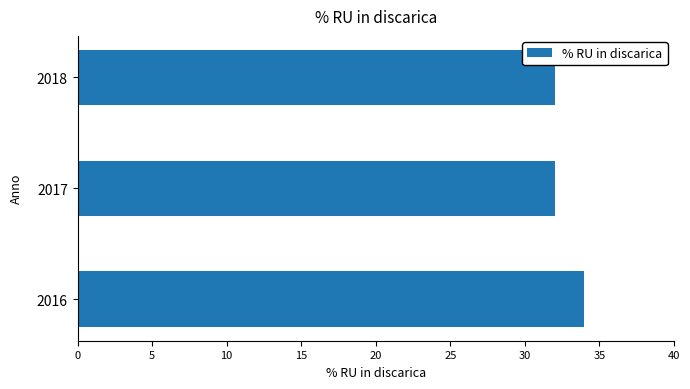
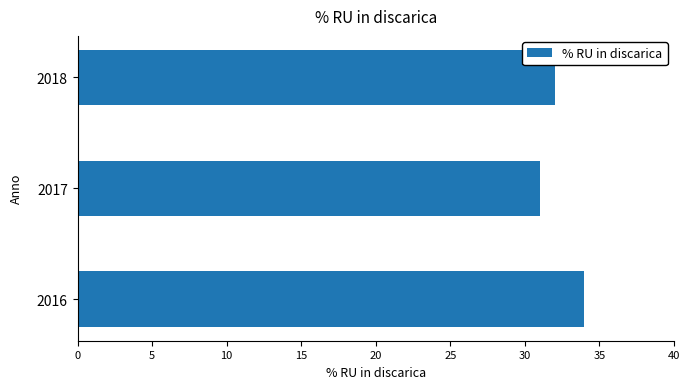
2017: 32 -> 31
